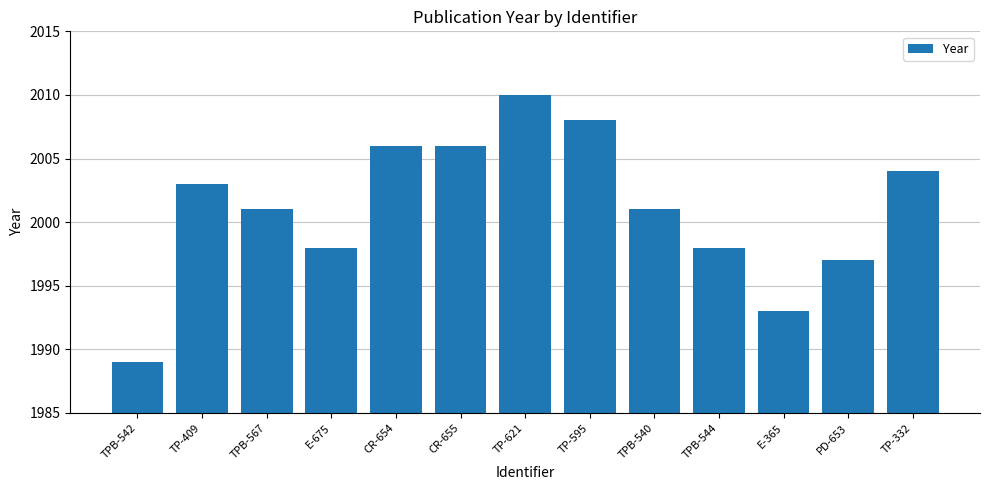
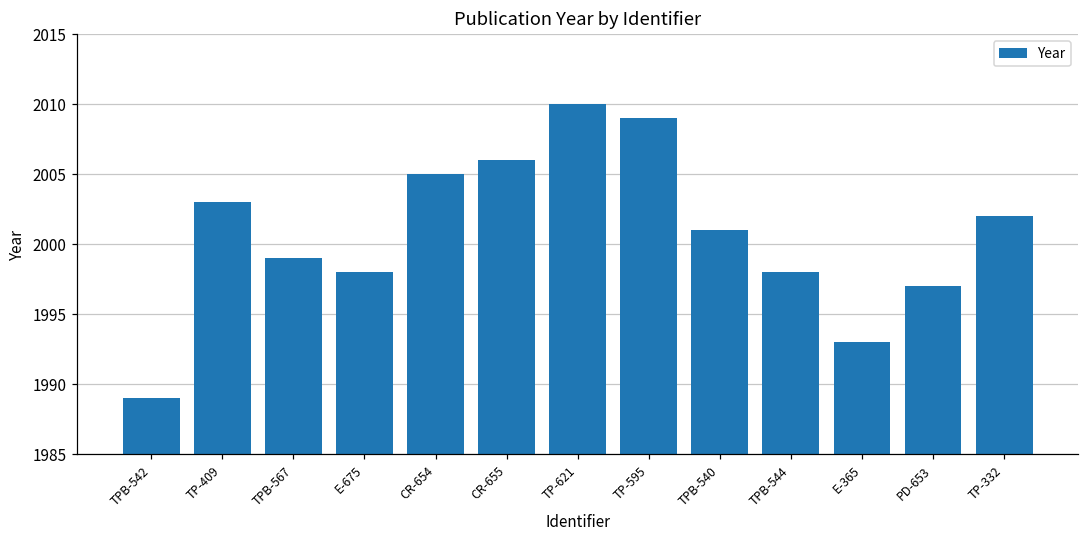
TPB-567: 2001 -> 1999
CR-654: 2006 -> 2005
TP-595: 2008 -> 2009
TP-332: 2004 -> 2002
